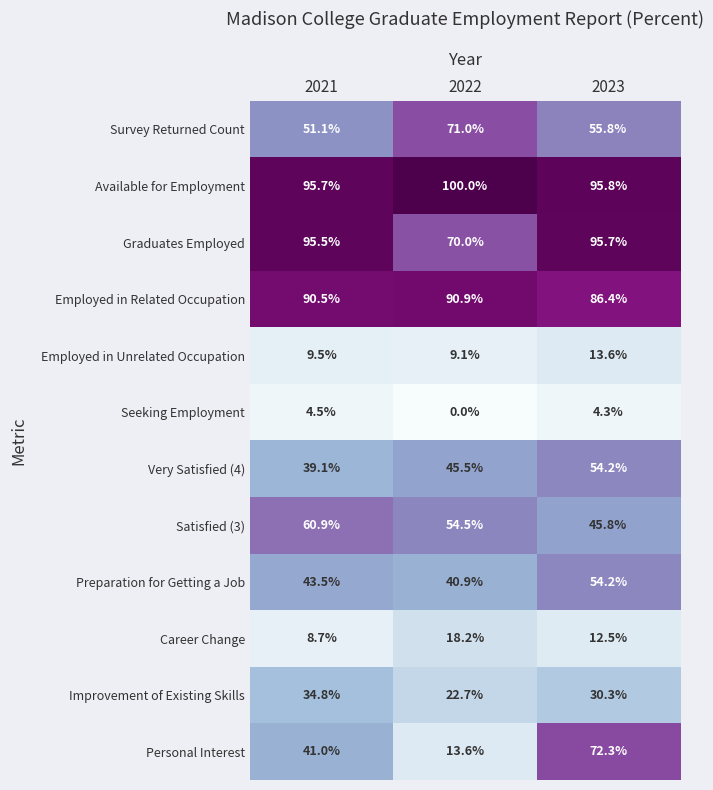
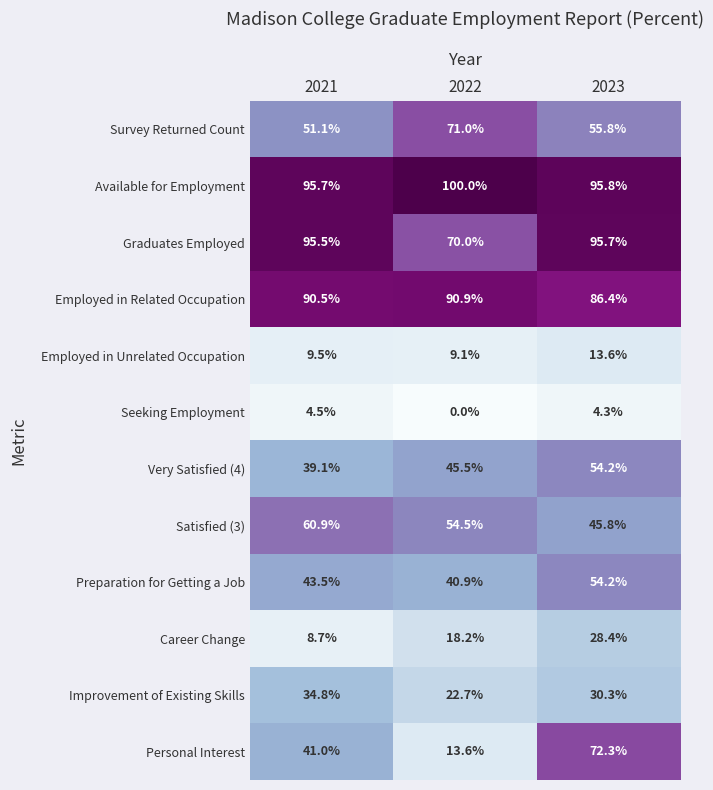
Career Change, 2023: 12.5% -> 28.4%
